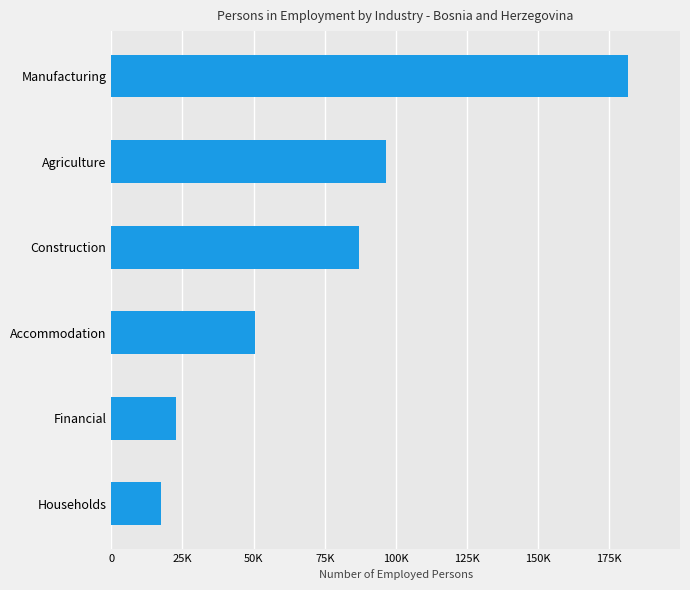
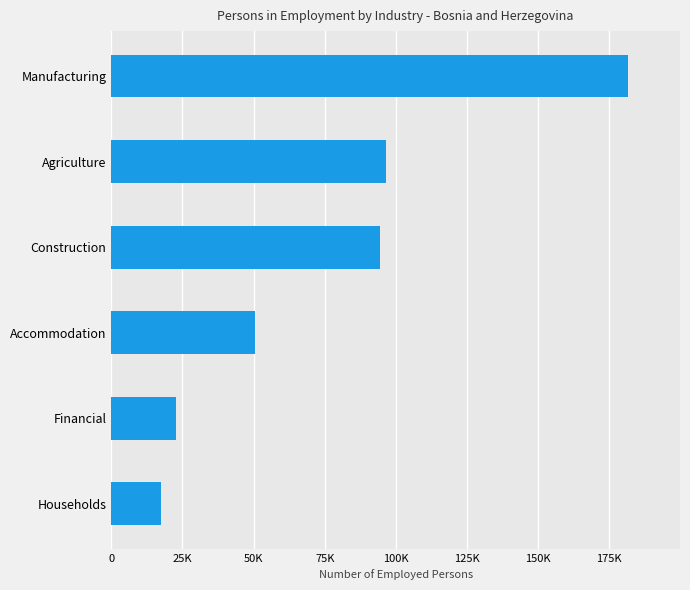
Construction: 87000 -> 94000
